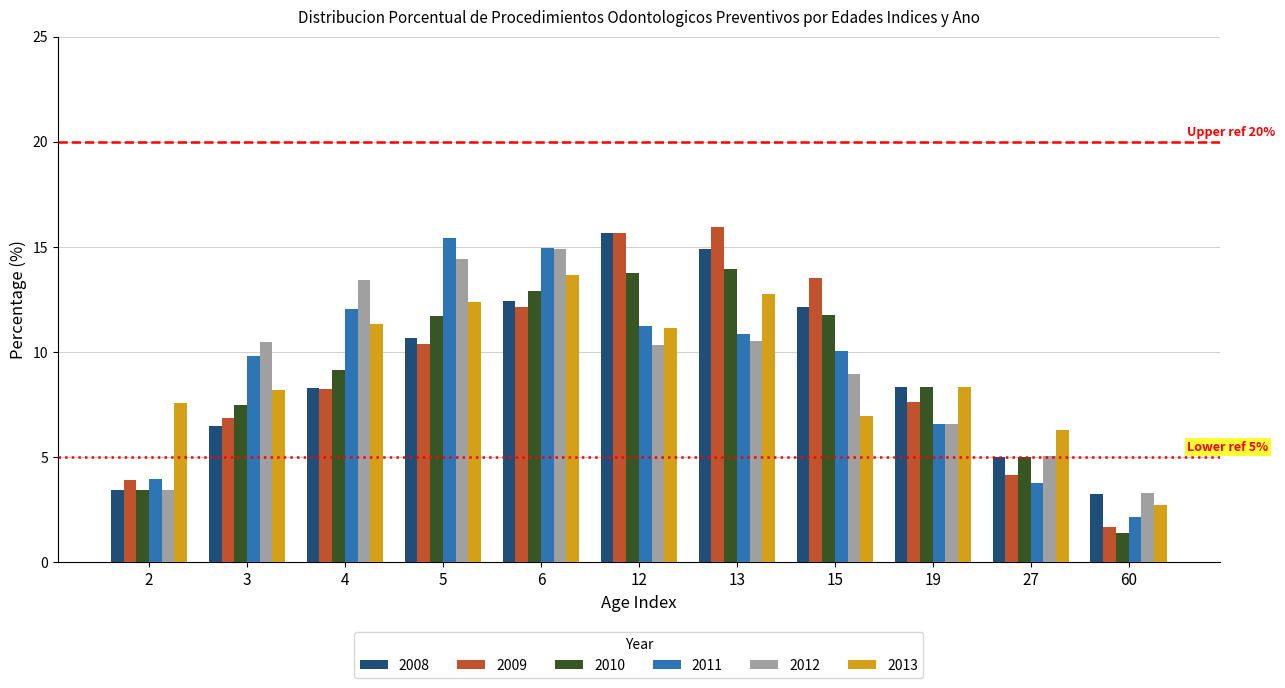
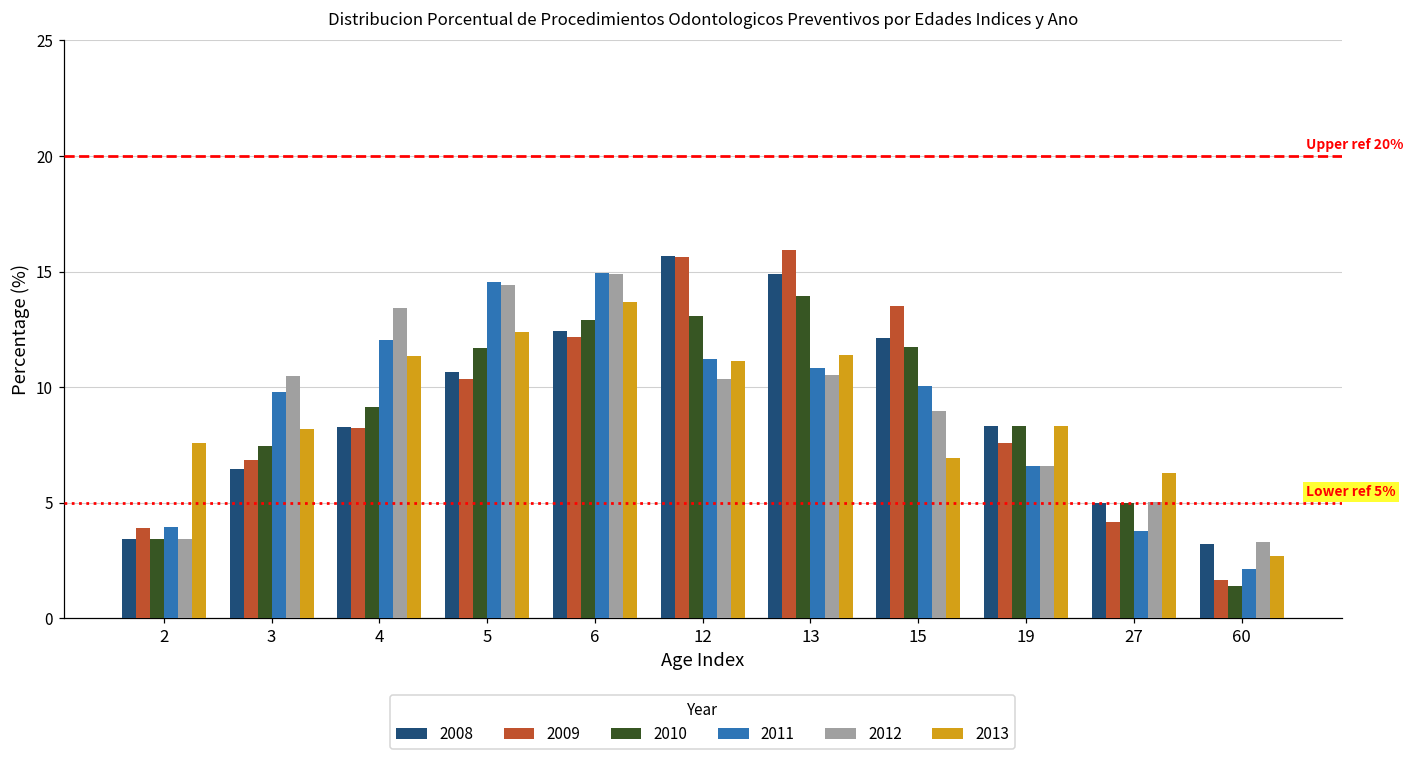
2011, 5: 15.4 -> 14.5
2010, 12: 13.8 -> 13.1
2013, 13: 12.7 -> 11.4
